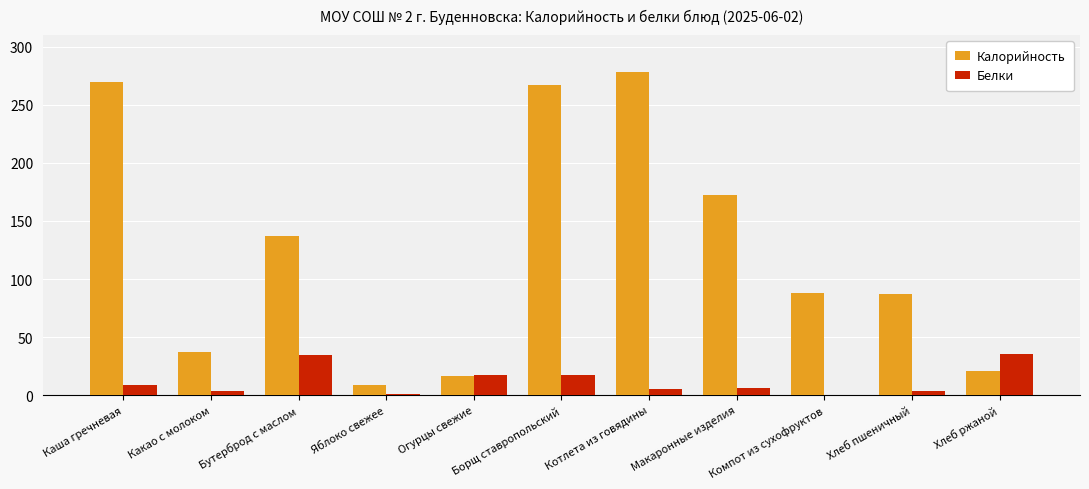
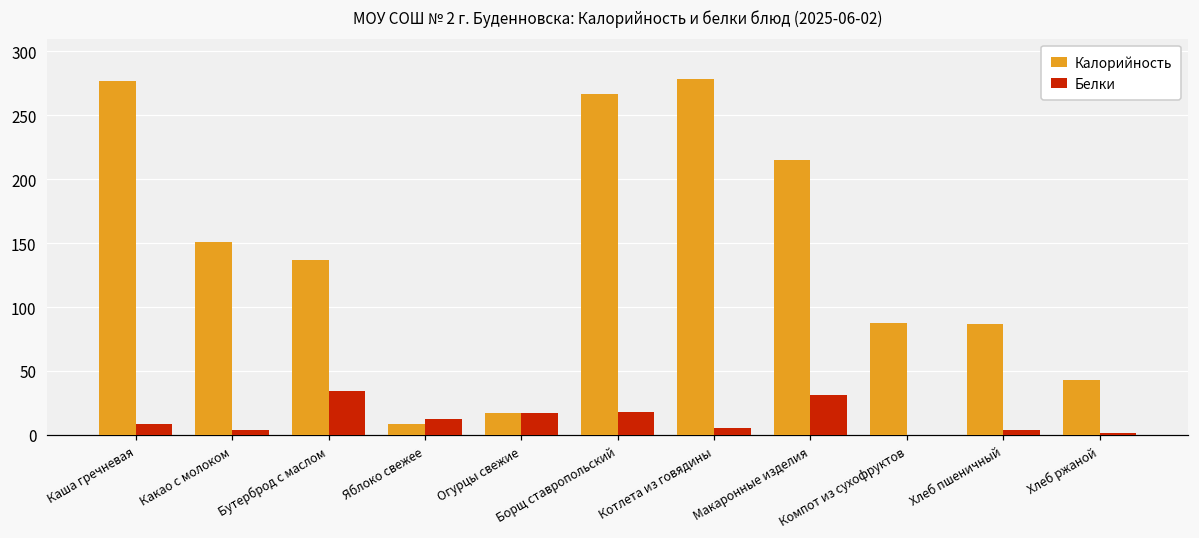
Калорийность, Каша гречневая: 270 -> 277
Калорийность, Какао с молоком: 37 -> 151
Белки, Яблоко свежее: 1 -> 13
Калорийность, Макаронные изделия: 172 -> 215
Белки, Макаронные изделия: 6 -> 31
Калорийность, Хлеб ржаной: 21 -> 43
Белки, Хлеб ржаной: 35 -> 2
